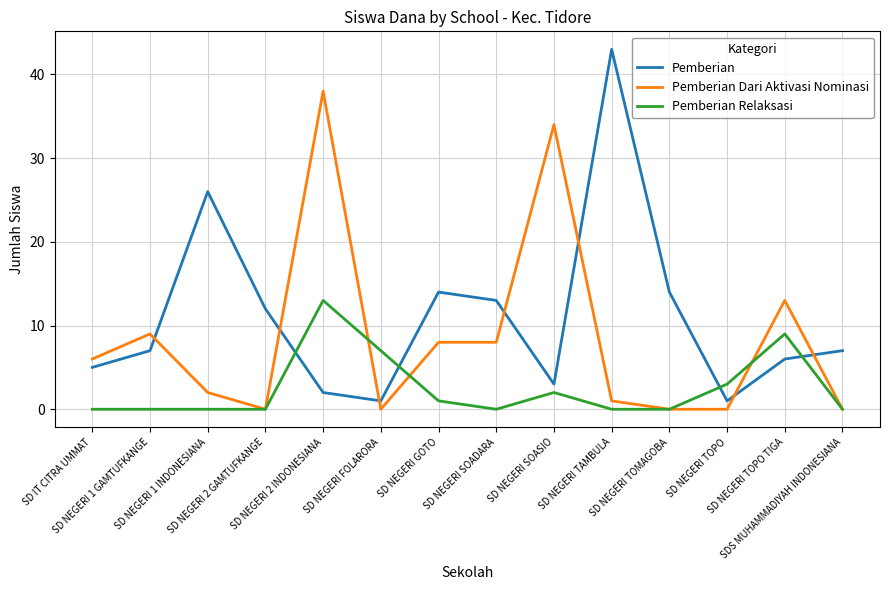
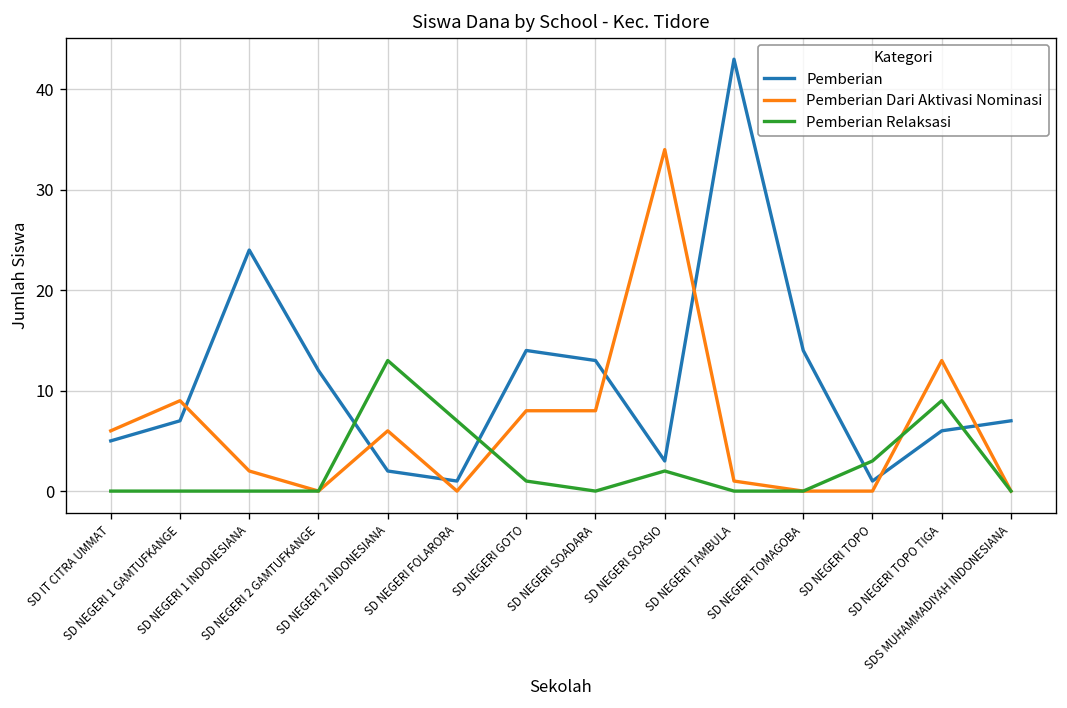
Pemberian, SD NEGERI 1 INDONESIANA: 26 -> 24
Pemberian Dari Aktivasi Nominasi, SD NEGERI 2 INDONESIANA: 38 -> 6
